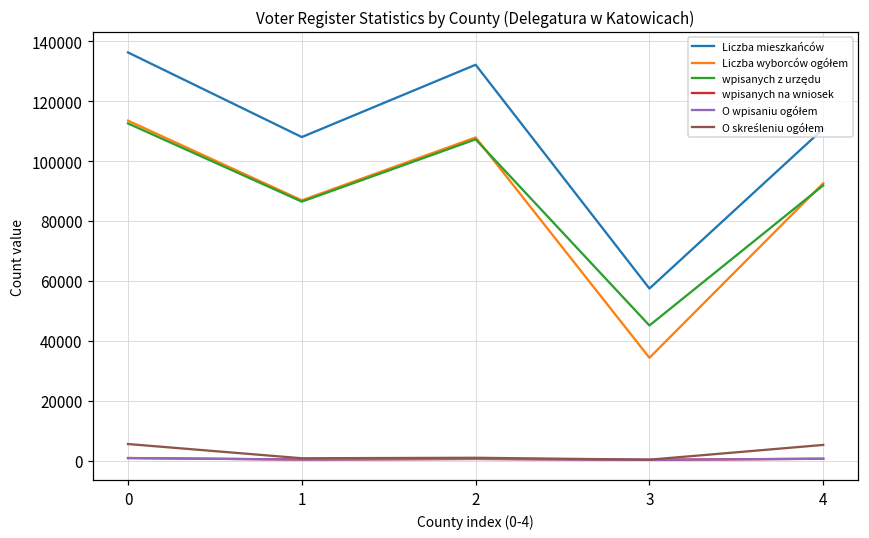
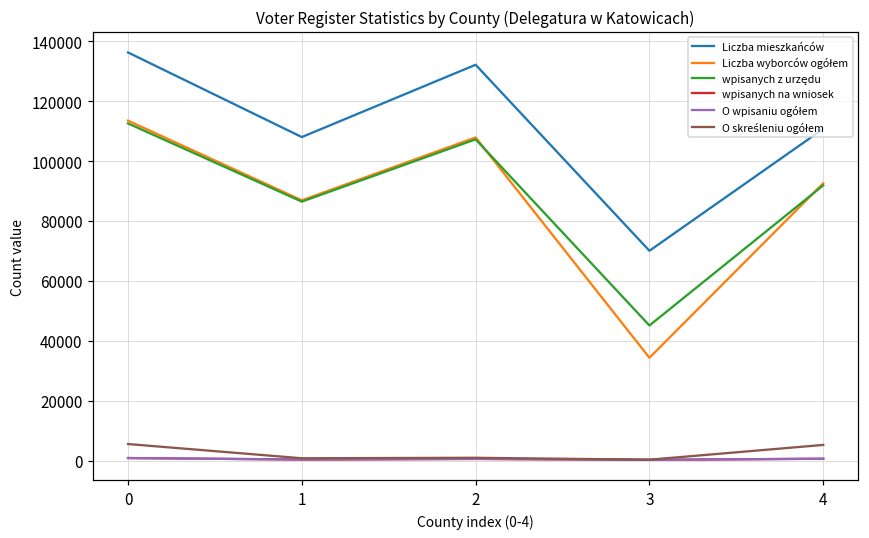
Liczba mieszkańców, 3: 57000 -> 70000
